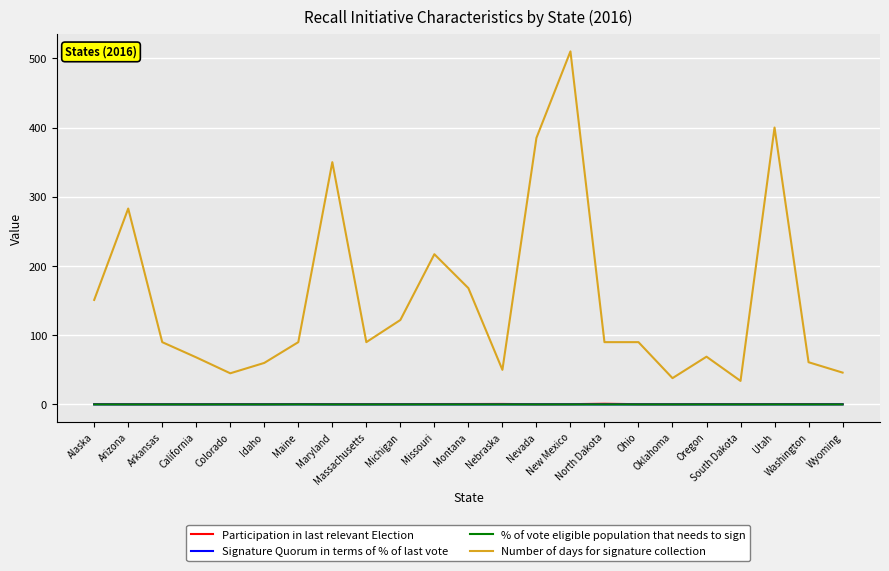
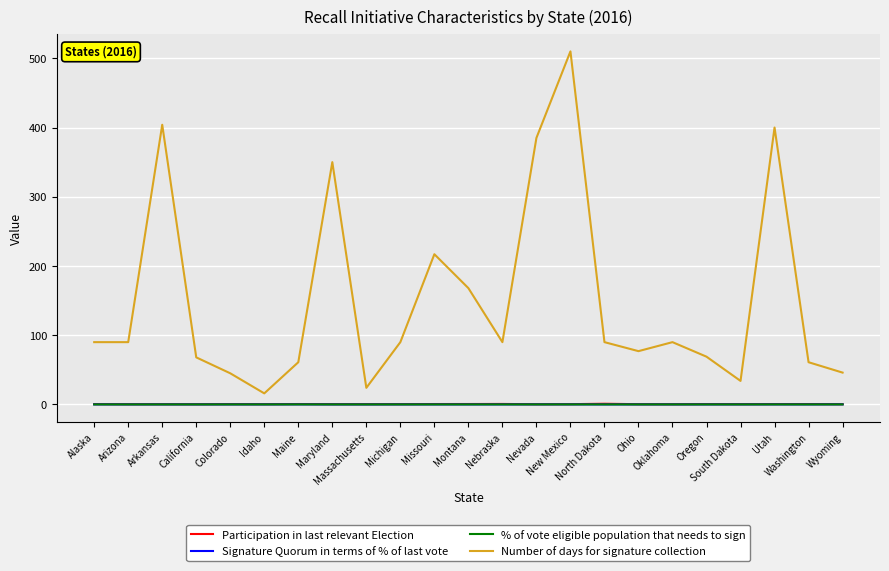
Number of days for signature collection, Alaska: 150 -> 90
Number of days for signature collection, Arizona: 280 -> 90
Number of days for signature collection, Arkansas: 90 -> 400
Number of days for signature collection, Idaho: 60 -> 20
Number of days for signature collection, Maine: 90 -> 60
Number of days for signature collection, Massachusetts: 90 -> 20
Number of days for signature collection, Michigan: 120 -> 90
Number of days for signature collection, Nebraska: 50 -> 90
Number of days for signature collection, Ohio: 90 -> 80
Number of days for signature collection, Oklahoma: 40 -> 90
